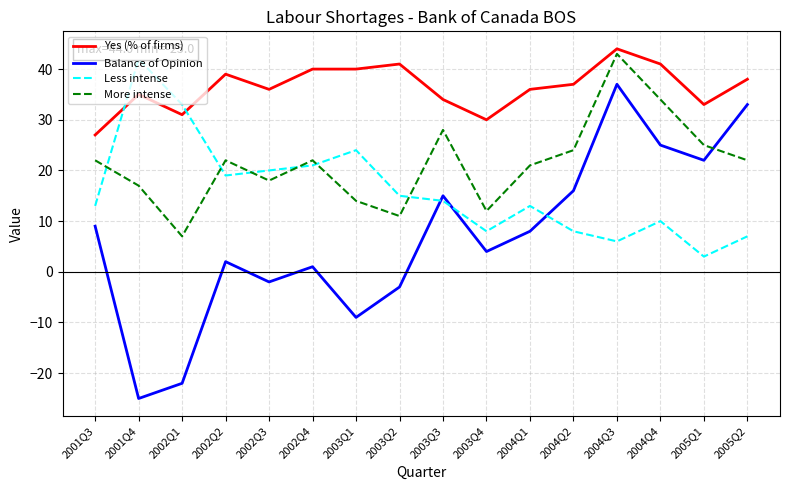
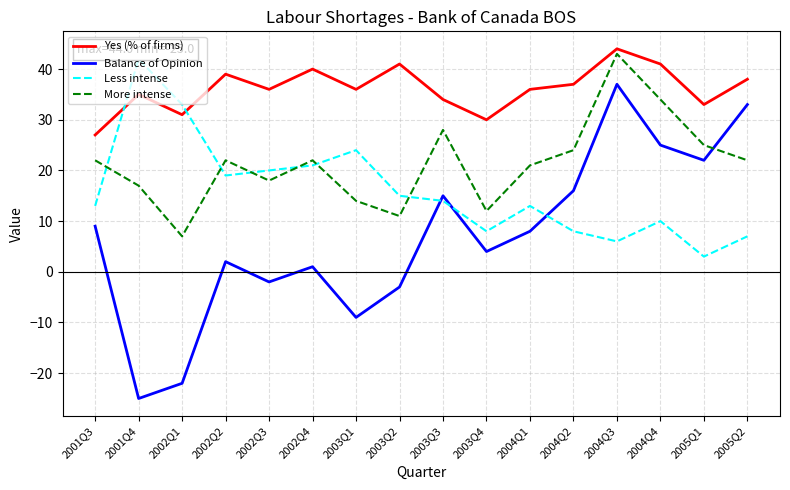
Yes (% of firms), 2003Q1: 40 -> 36
